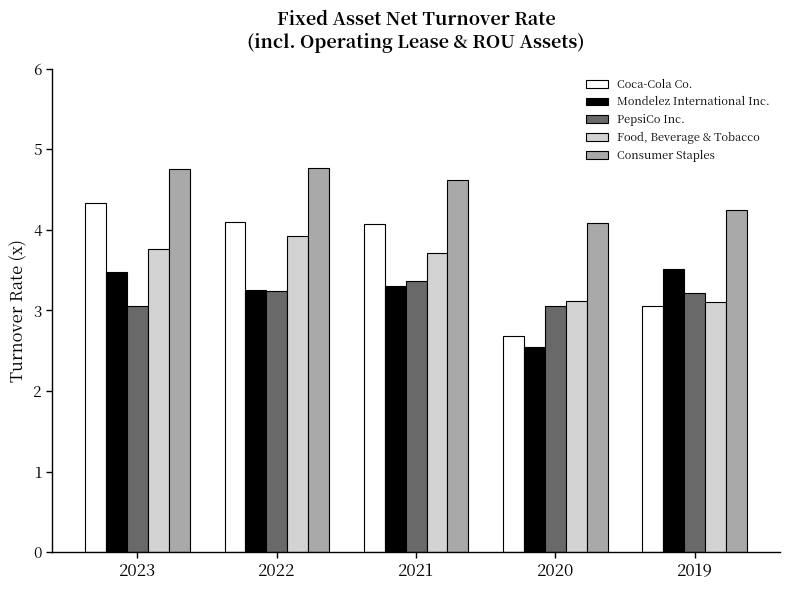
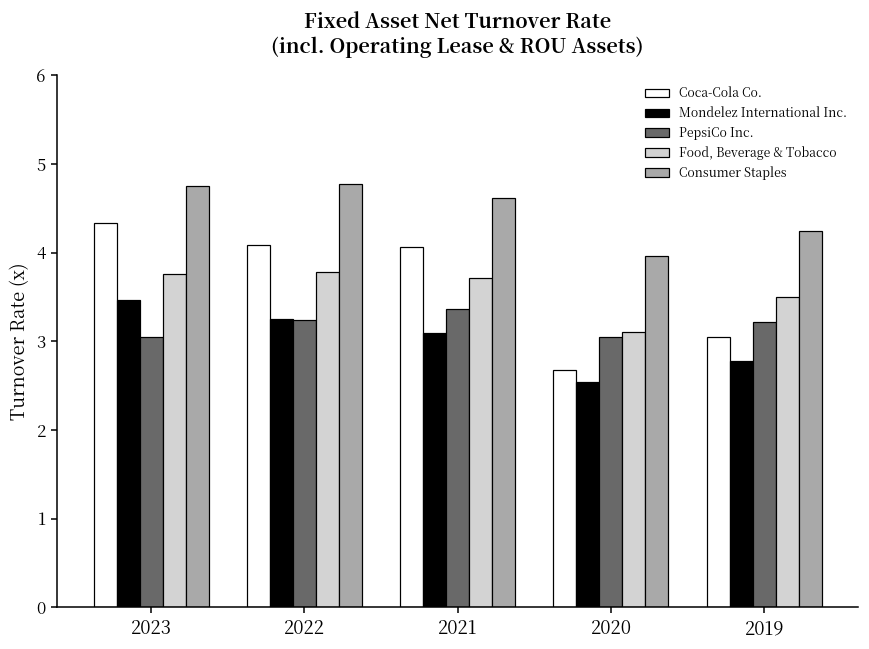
Food, Beverage & Tobacco, 2022: 3.9 -> 3.8
Mondelez International Inc., 2021: 3.3 -> 3.1
Consumer Staples, 2020: 4.1 -> 4.0
Mondelez International Inc., 2019: 3.5 -> 2.8
Food, Beverage & Tobacco, 2019: 3.1 -> 3.5
